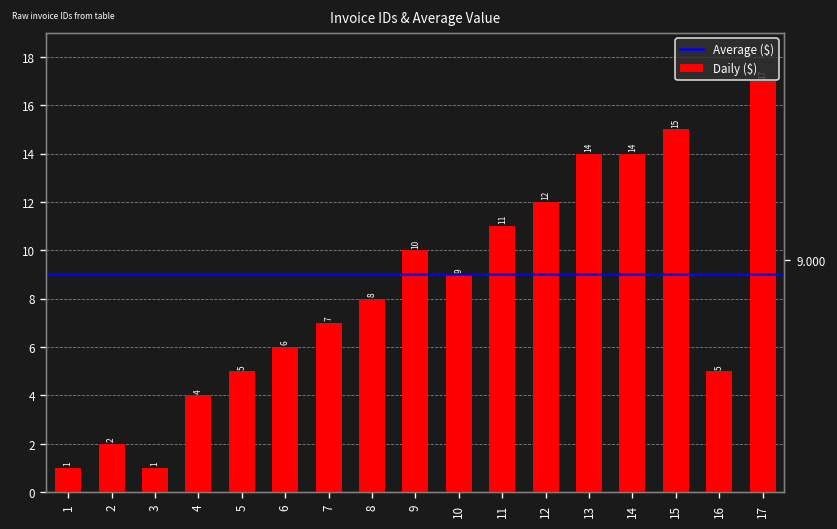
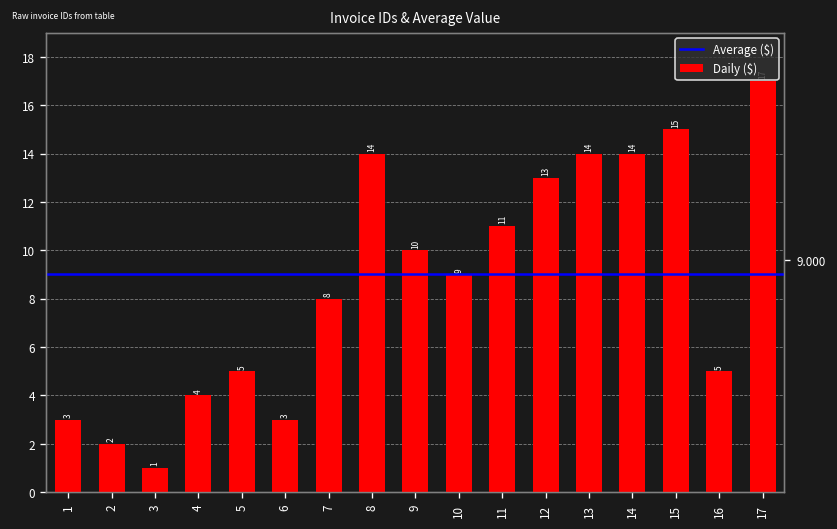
1: 1 -> 3
6: 6 -> 3
7: 7 -> 8
8: 8 -> 14
12: 12 -> 13
